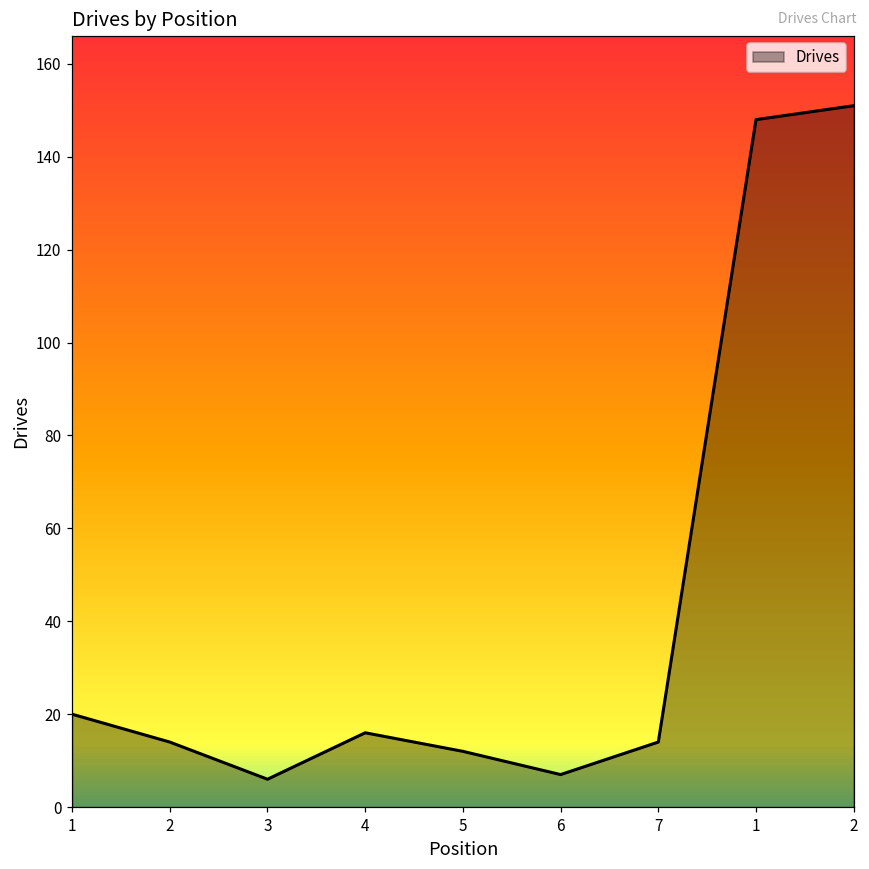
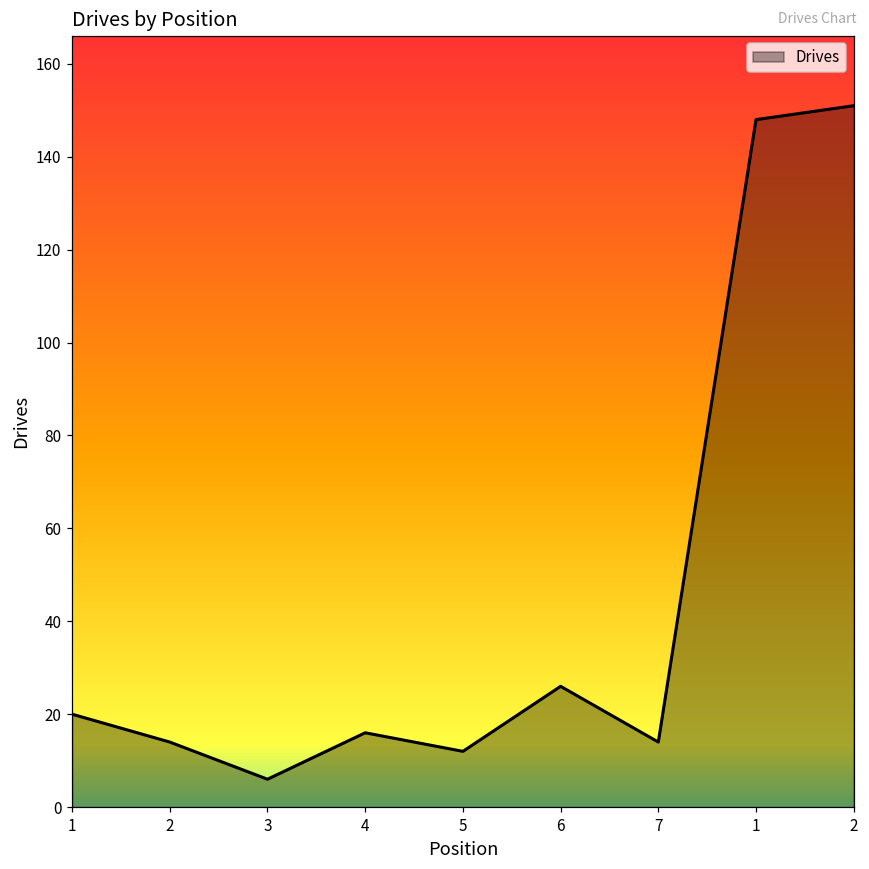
6: 7 -> 26
